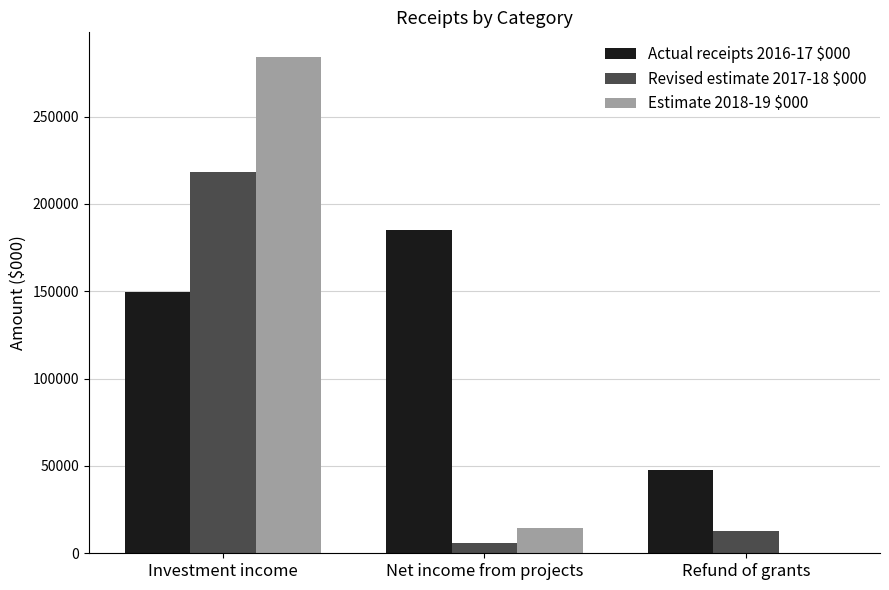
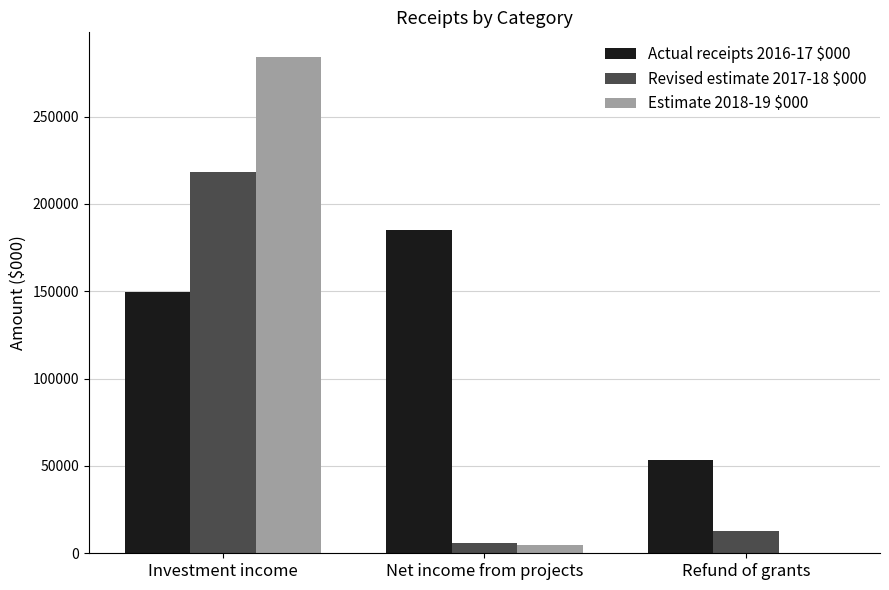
Estimate 2018-19 $000, Net income from projects: 14000 -> 4000
Actual receipts 2016-17 $000, Refund of grants: 48000 -> 53000
